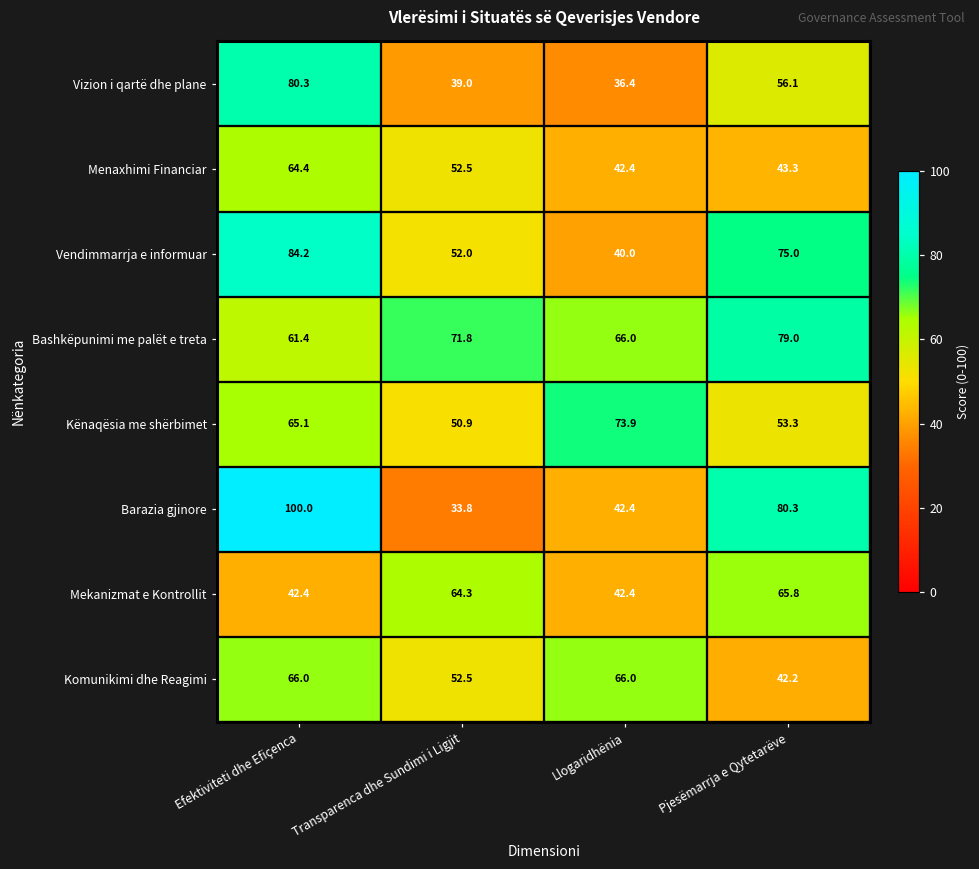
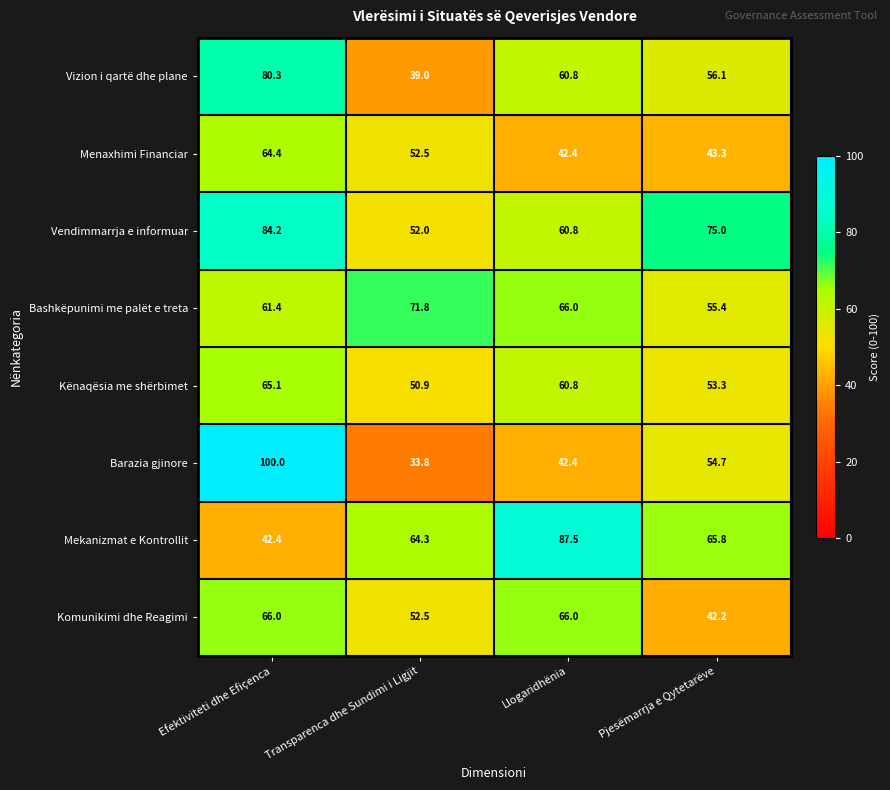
Vizion i qartë dhe plane, Llogaridhënia: 36.4 -> 60.8
Vendimmarrja e informuar, Llogaridhënia: 40.0 -> 60.8
Bashkëpunimi me palët e treta, Pjesëmarrja e Qytetarëve: 79.0 -> 55.4
Kënaqësia me shërbimet, Llogaridhënia: 73.9 -> 60.8
Barazia gjinore, Pjesëmarrja e Qytetarëve: 80.3 -> 54.7
Mekanizmat e Kontrollit, Llogaridhënia: 42.4 -> 87.5
